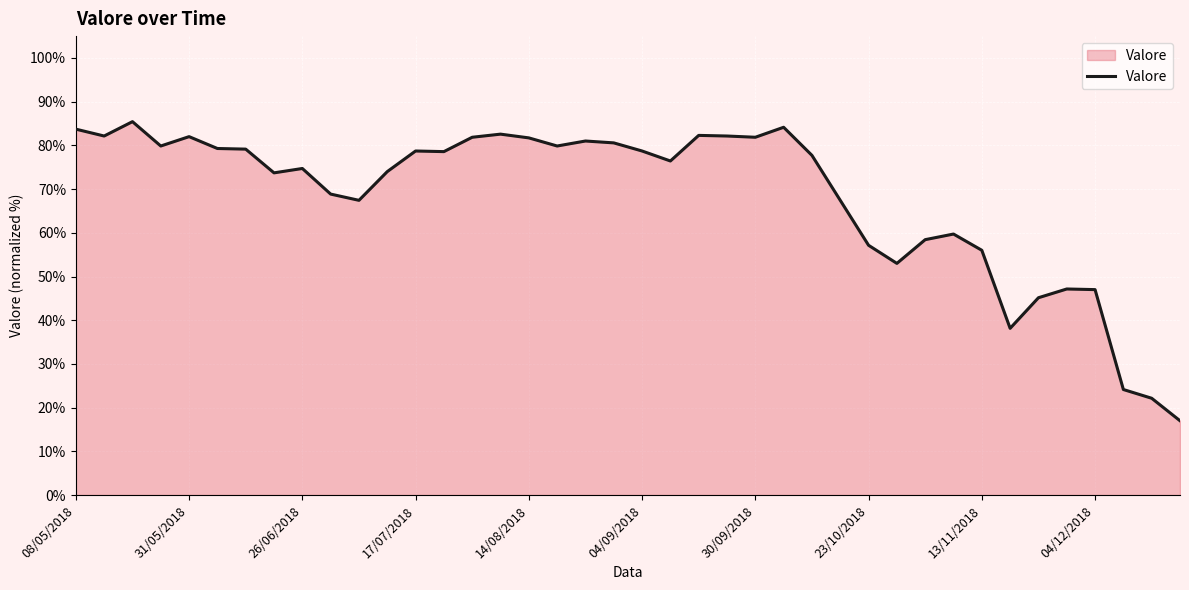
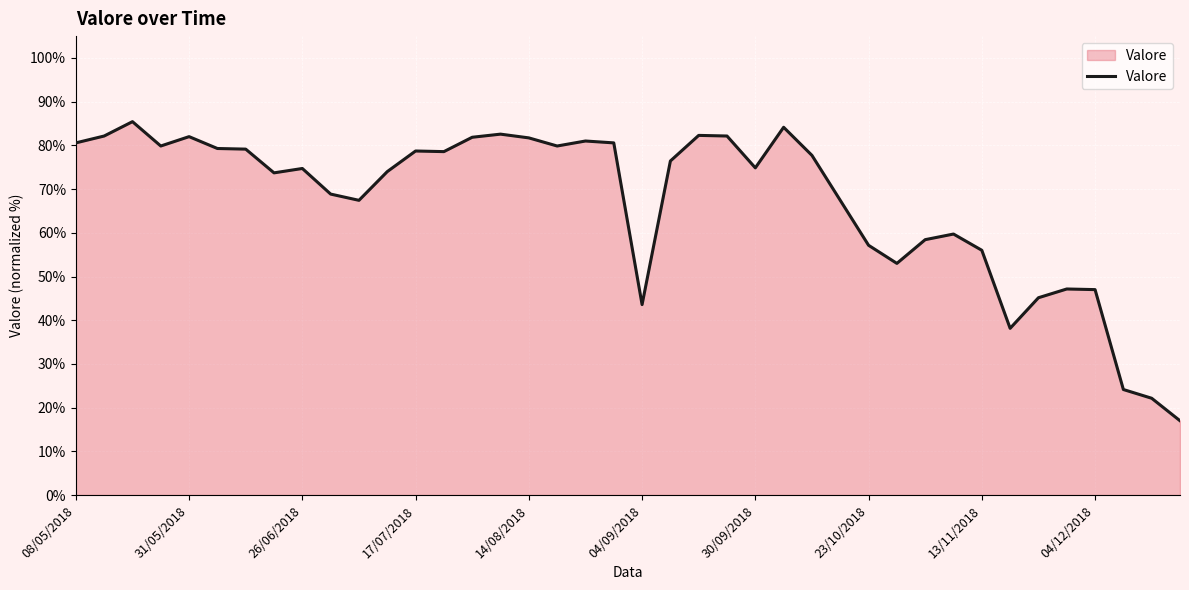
08/05/2018: 84% -> 81%
04/09/2018: 79% -> 44%
30/09/2018: 82% -> 75%
